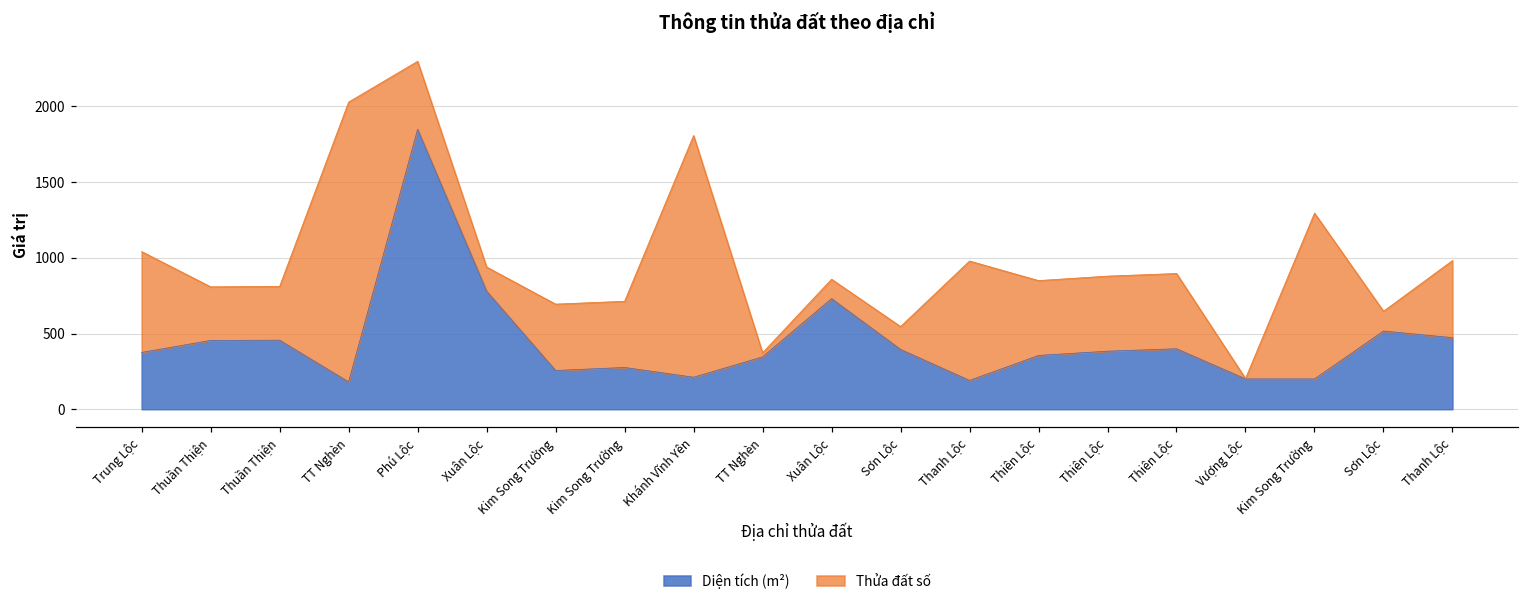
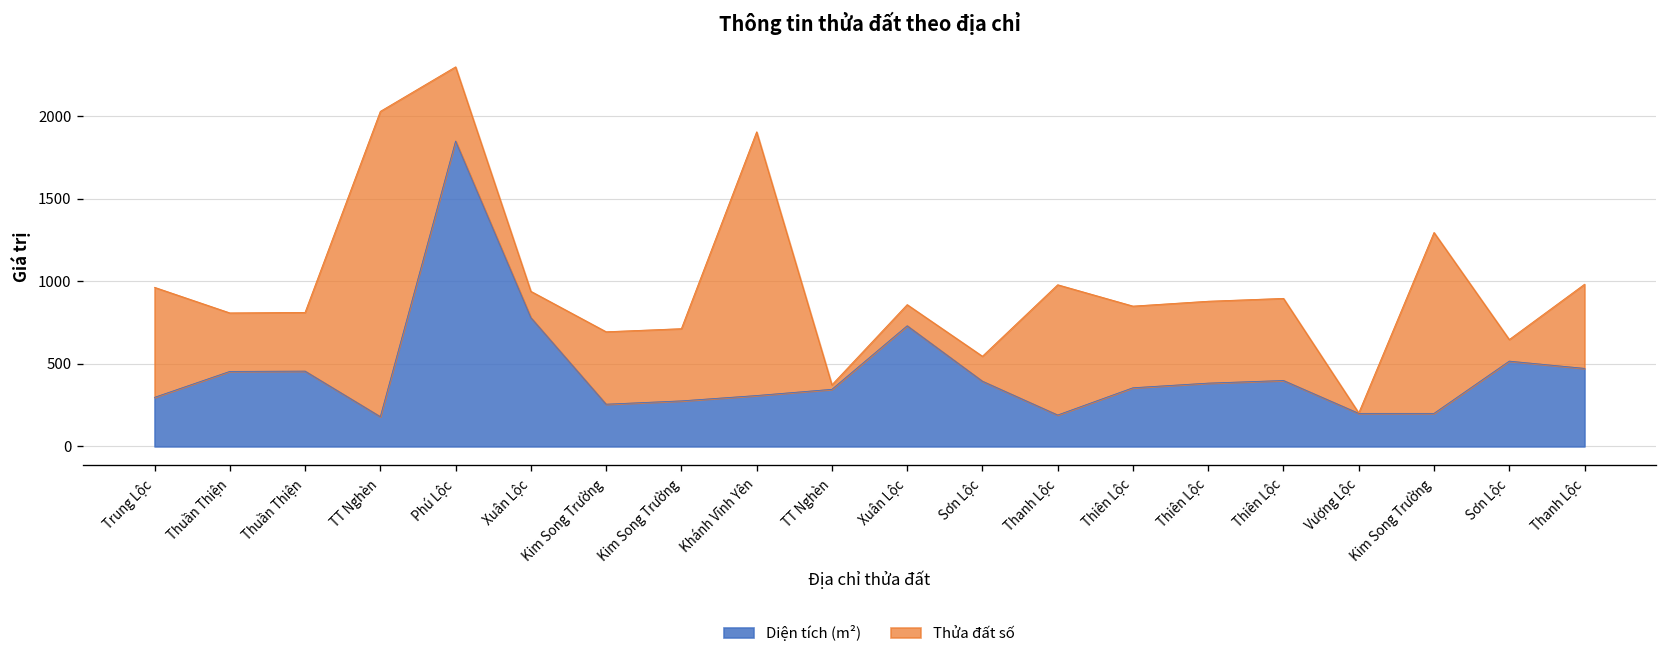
Diện tích (m²), Trung Lộc: 380 -> 300
Diện tích (m²), Khánh Vĩnh Yên: 210 -> 310
